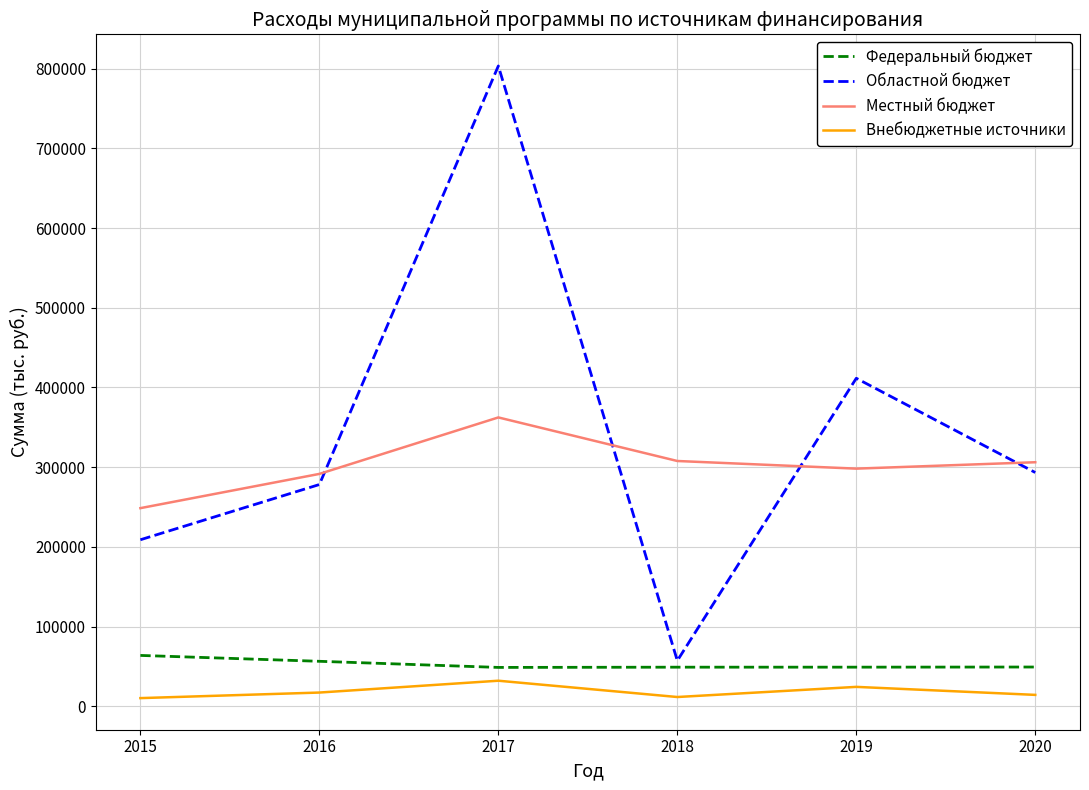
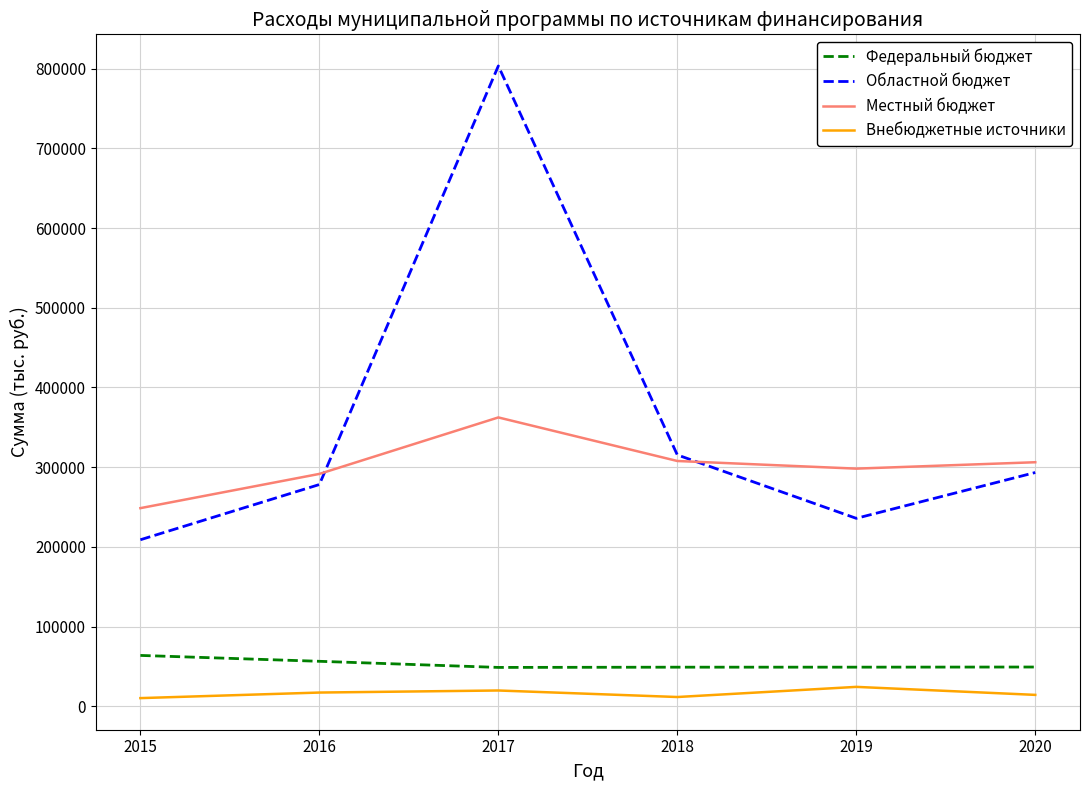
Внебюджетные источники, 2017: 30000 -> 20000
Областной бюджет, 2018: 60000 -> 320000
Областной бюджет, 2019: 410000 -> 240000
